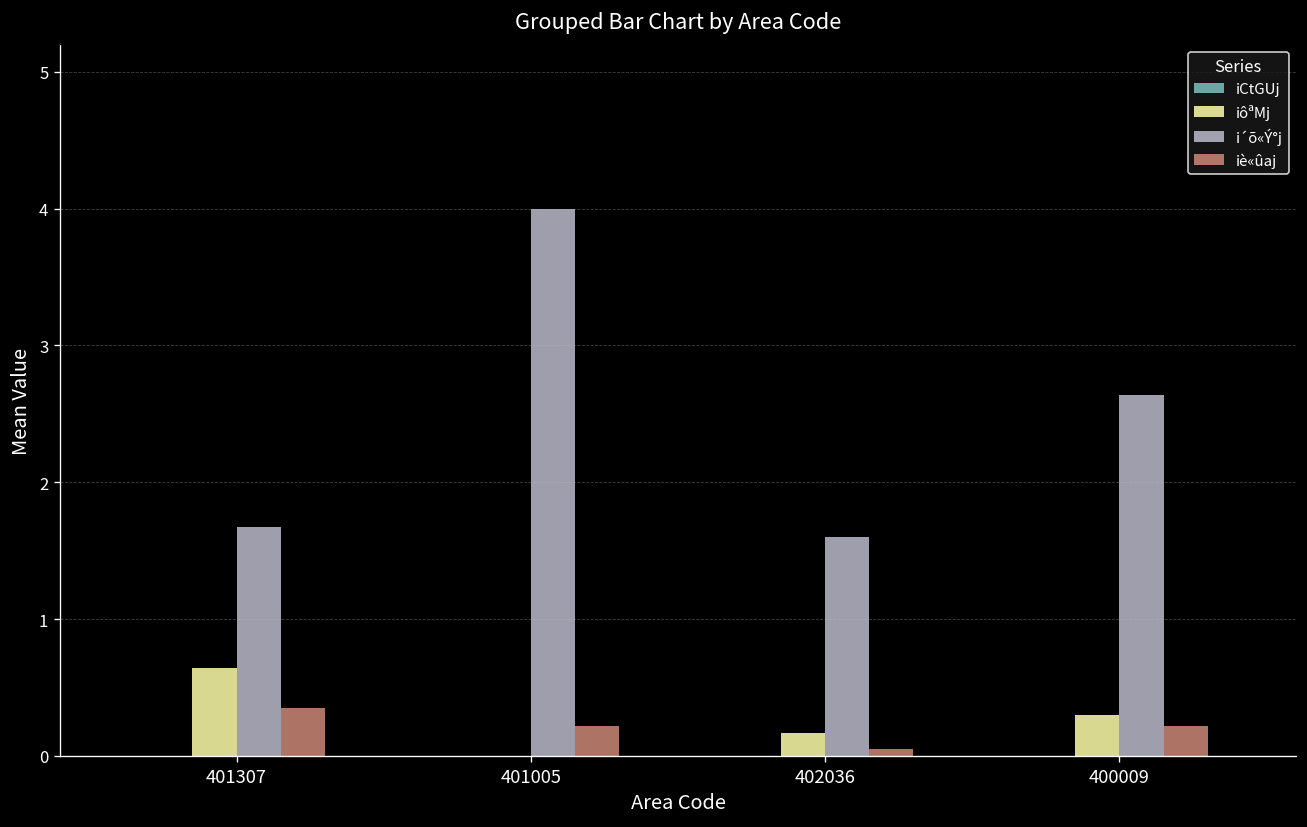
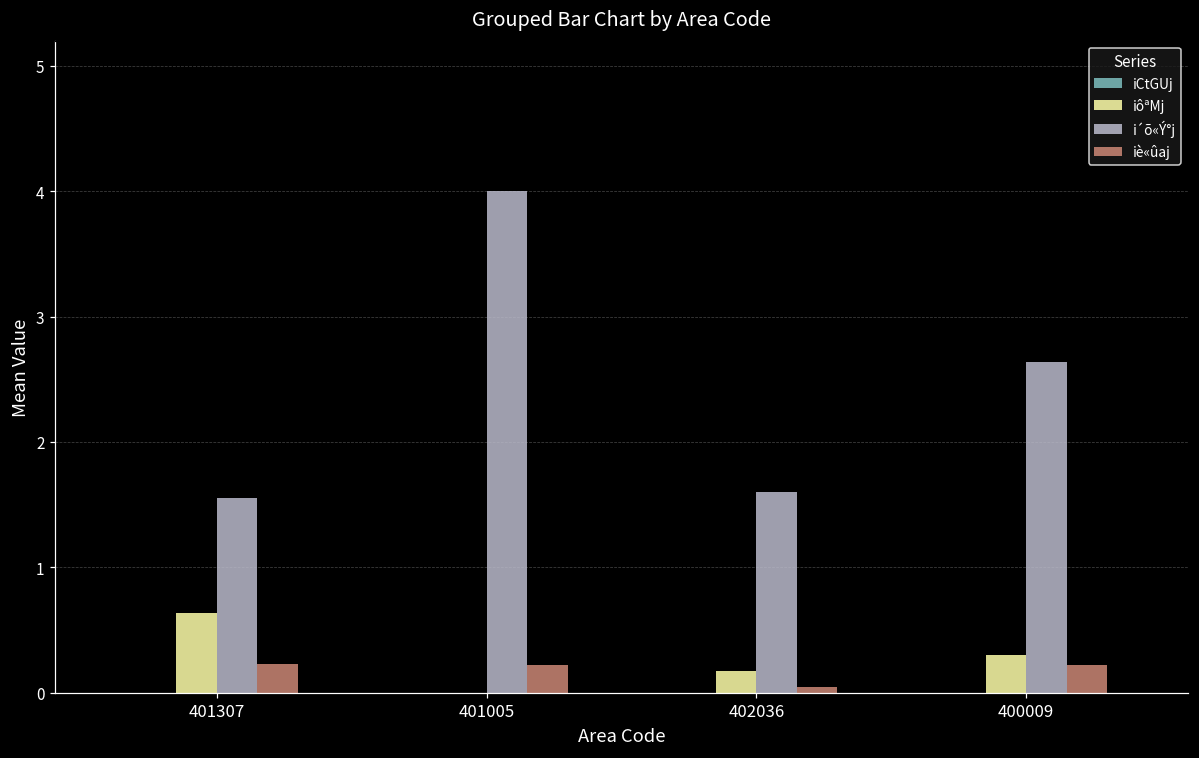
i´õ«Ý°j, 401307: 1.67 -> 1.55
iè«ûaj, 401307: 0.35 -> 0.23
